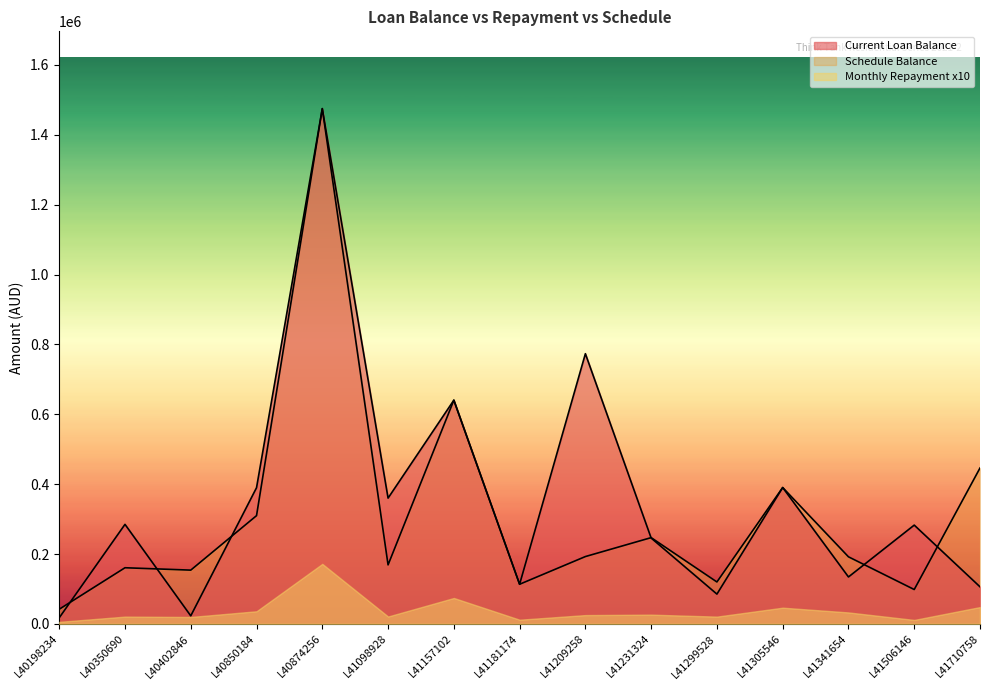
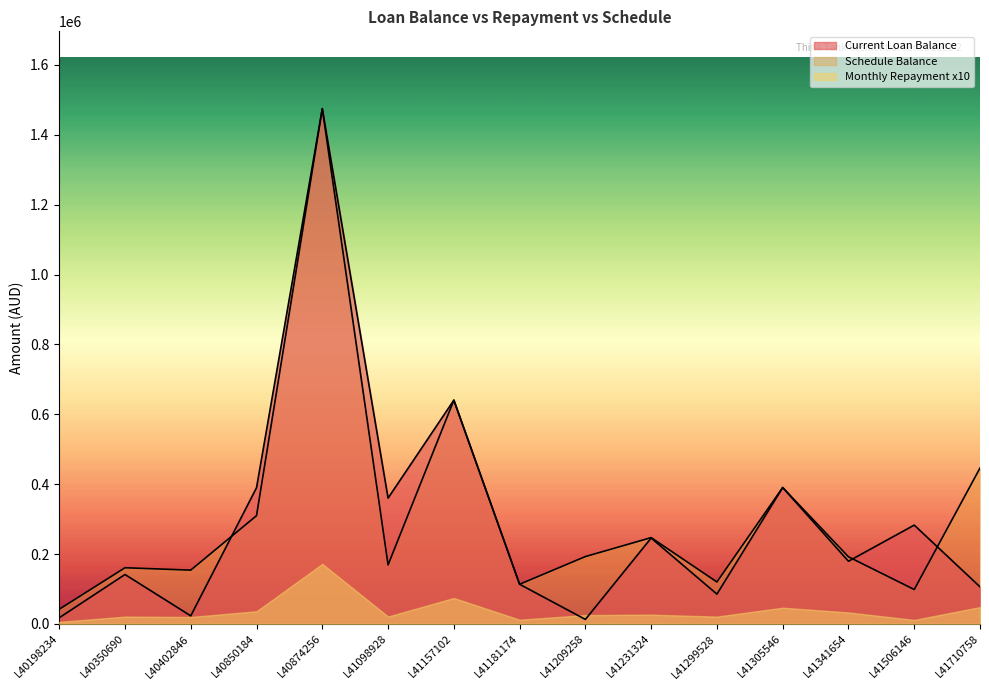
Current Loan Balance, L40350690: 280000 -> 140000
Current Loan Balance, L41209258: 770000 -> 10000
Current Loan Balance, L41341654: 130000 -> 180000
